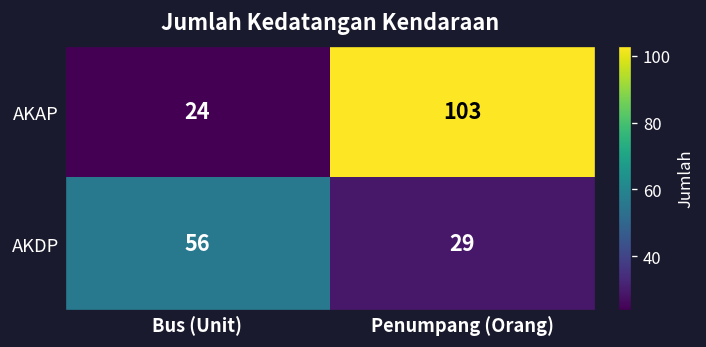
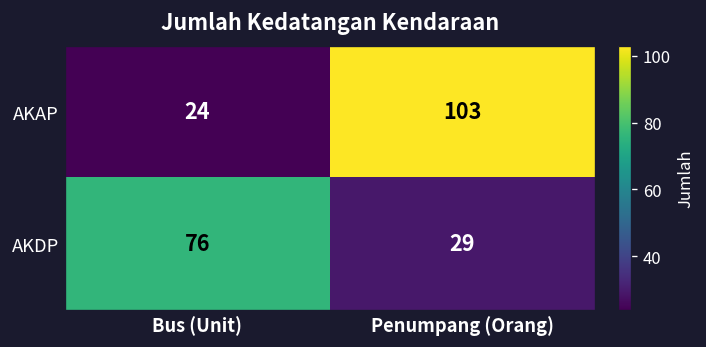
AKDP, Bus (Unit): 56 -> 76
